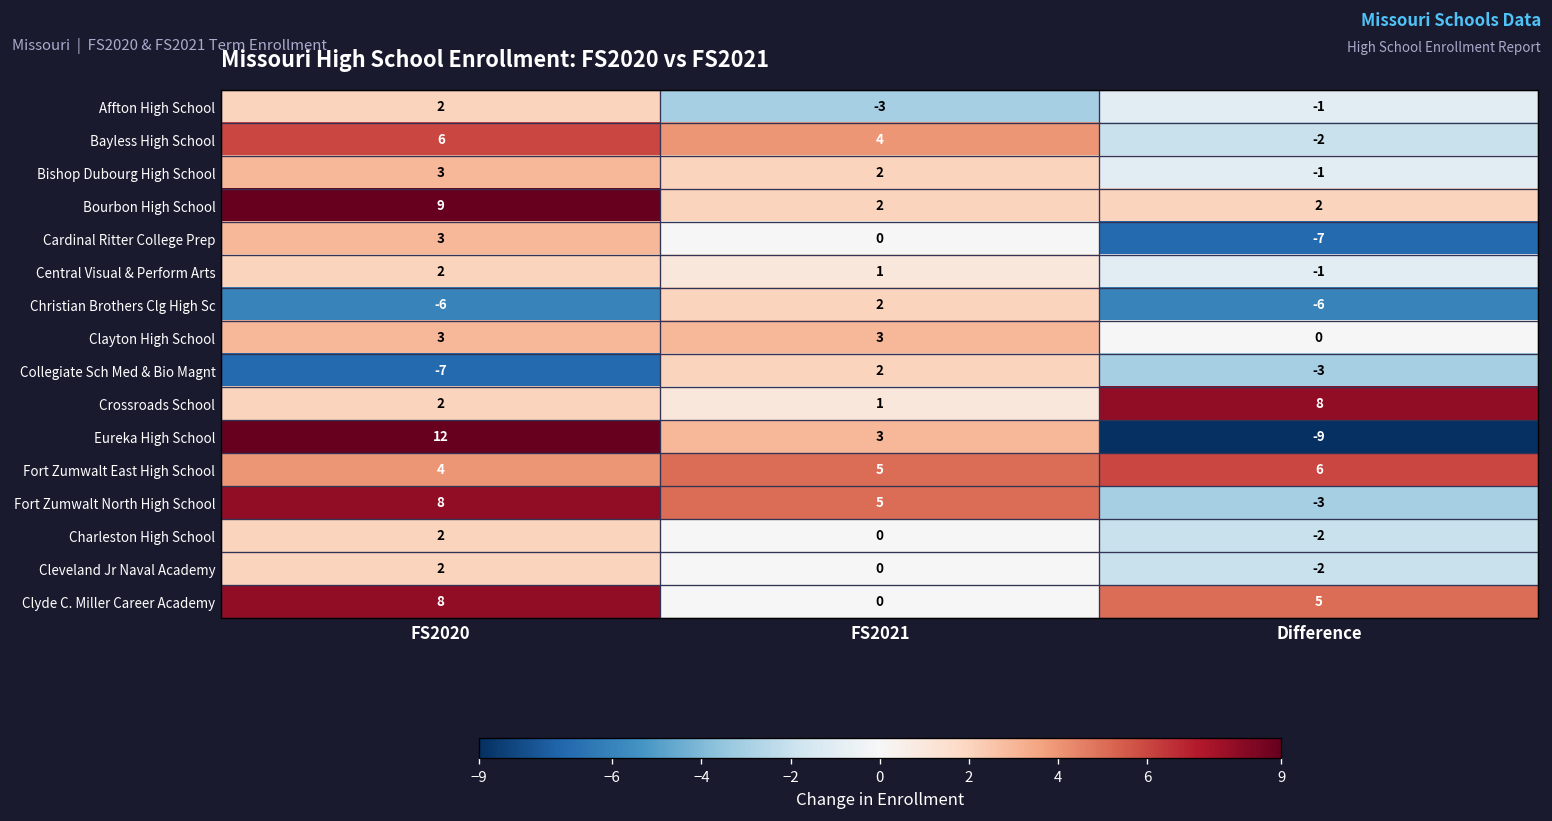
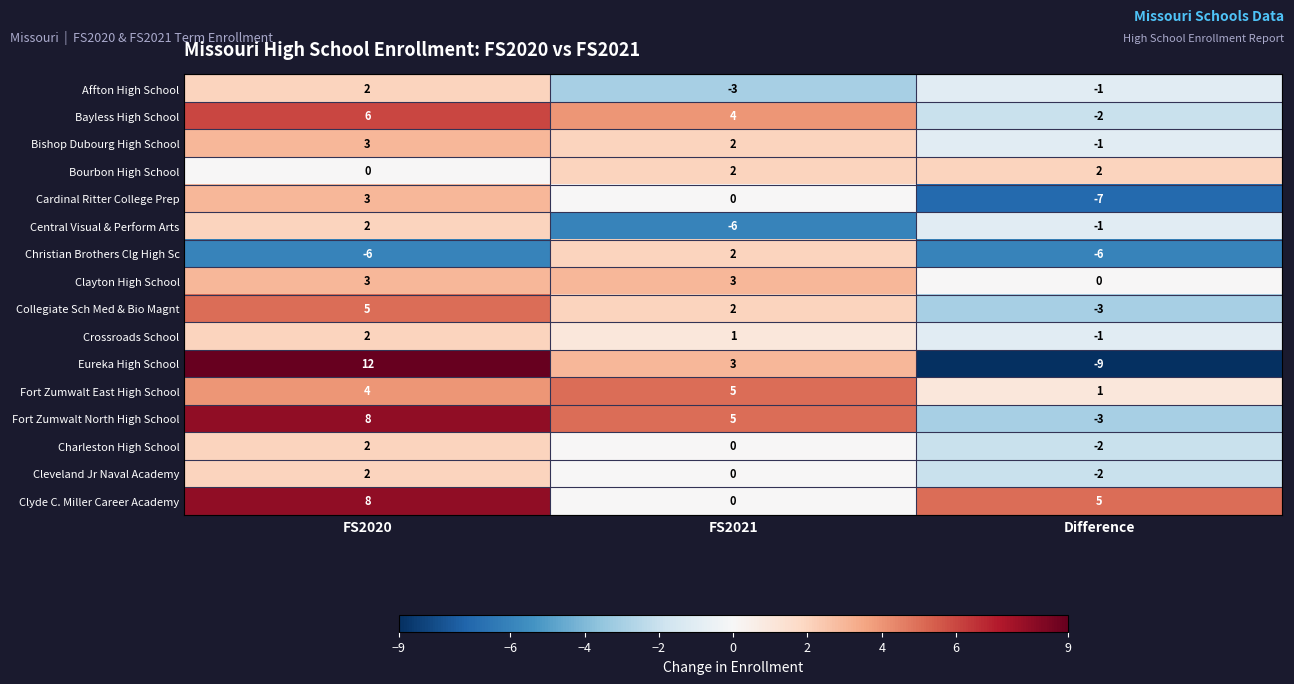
Bourbon High School, FS2020: 9 -> 0
Central Visual & Perform Arts, FS2021: 1 -> -6
Collegiate Sch Med & Bio Magnt, FS2020: -7 -> 5
Crossroads School, Difference: 8 -> -1
Fort Zumwalt East High School, Difference: 6 -> 1
